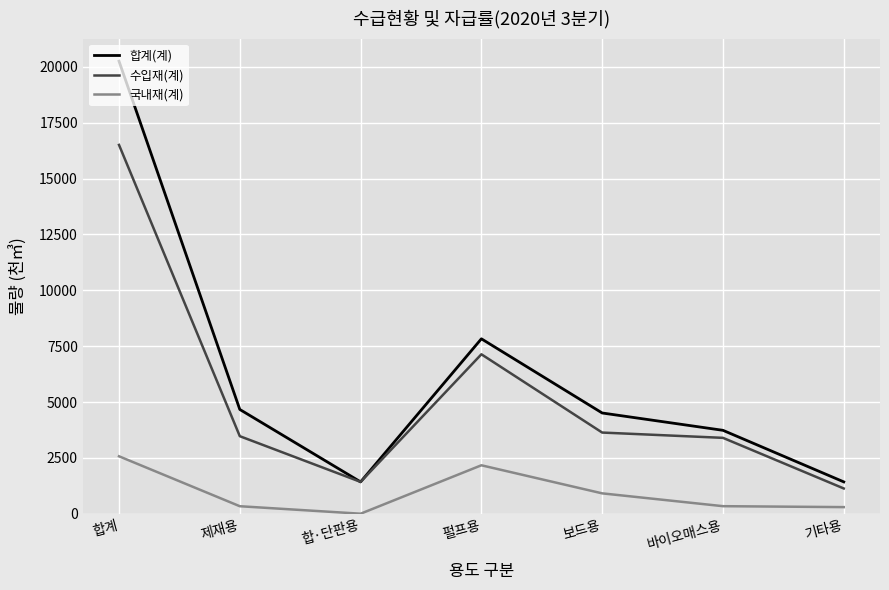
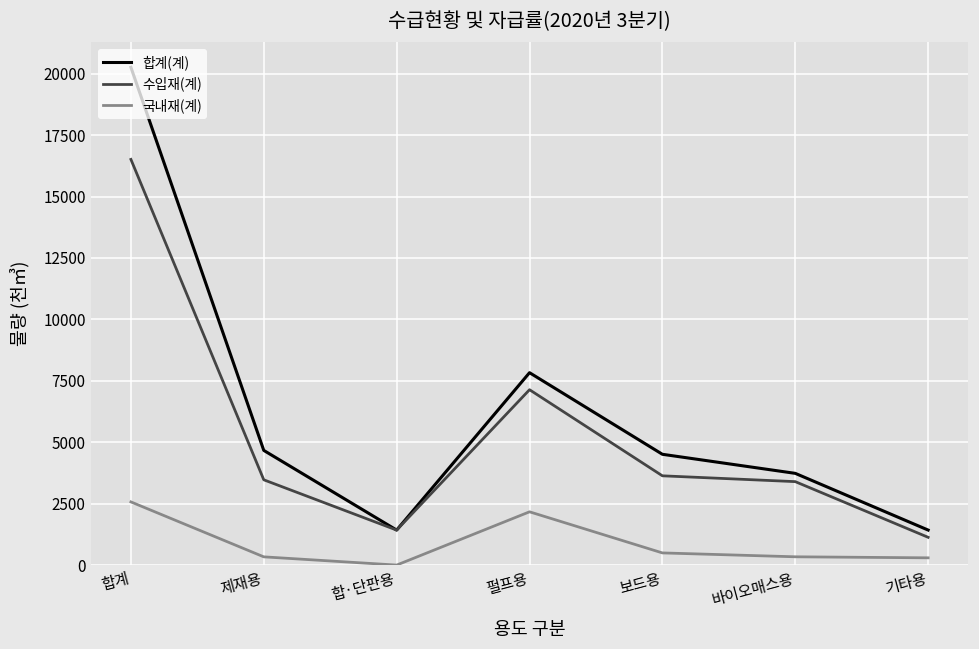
국내재(계), 보드용: 900 -> 500
